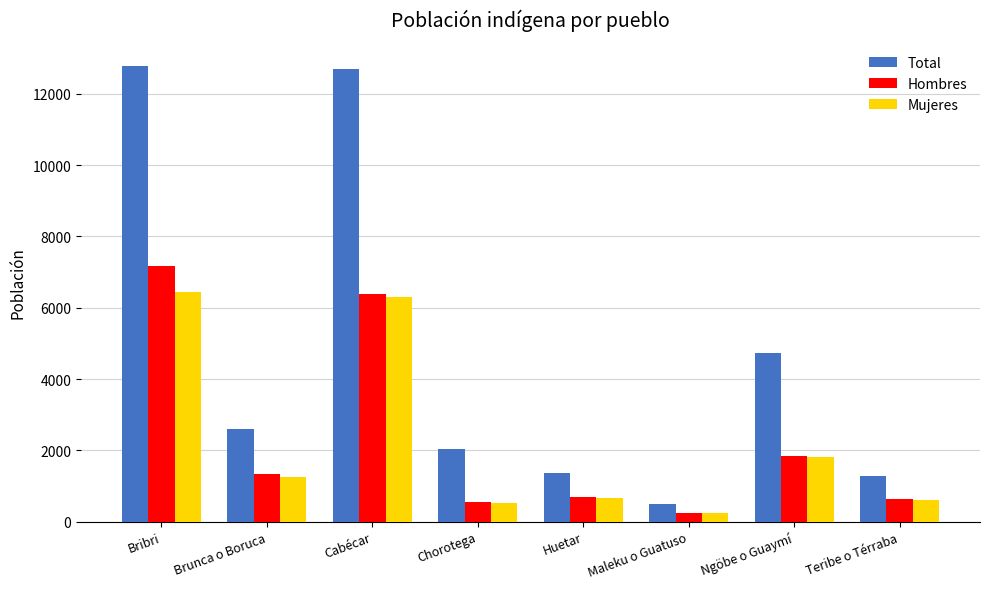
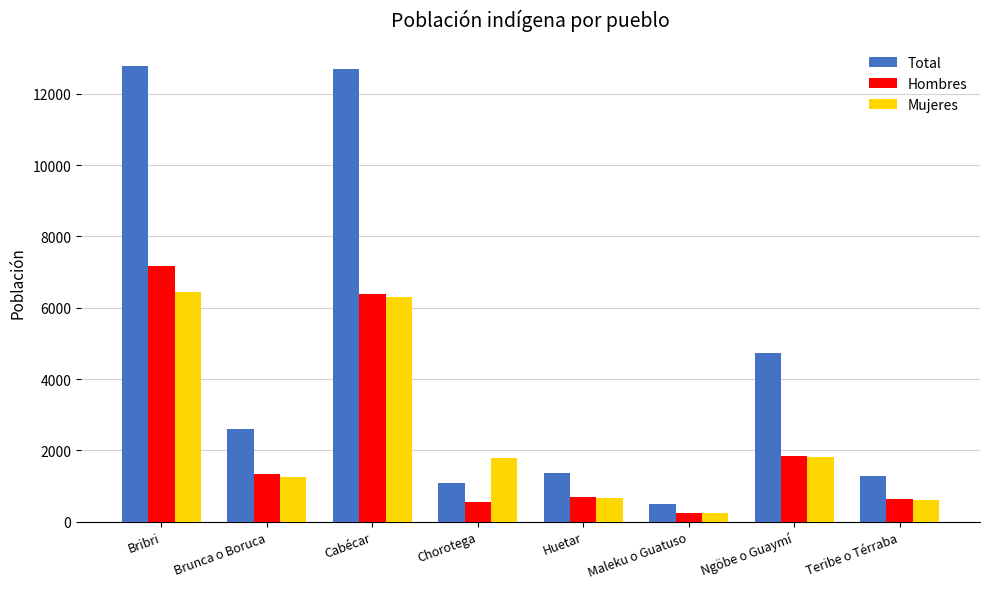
Total, Chorotega: 2000 -> 1100
Mujeres, Chorotega: 500 -> 1800
